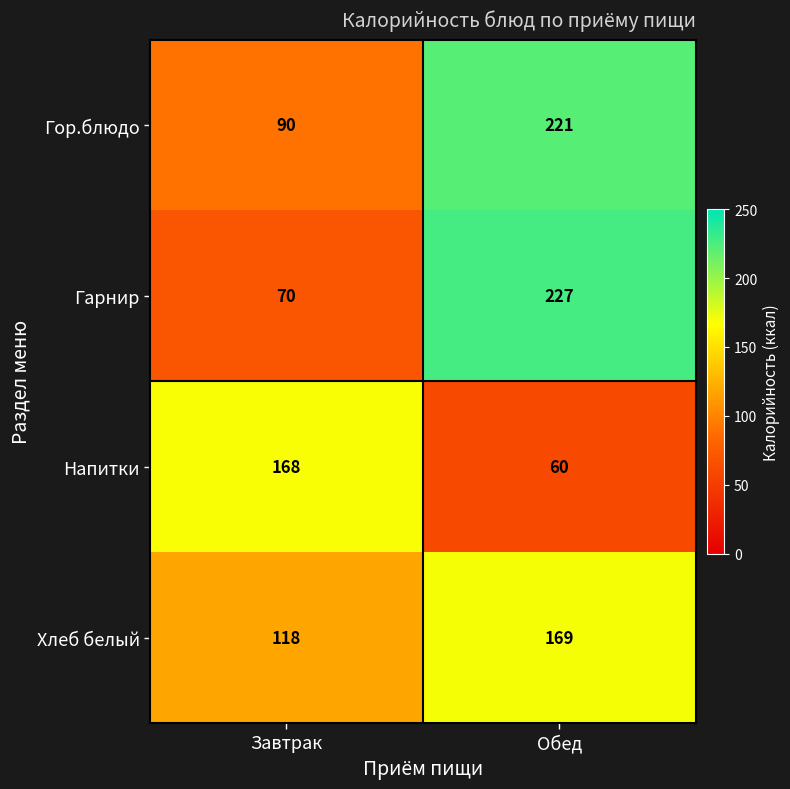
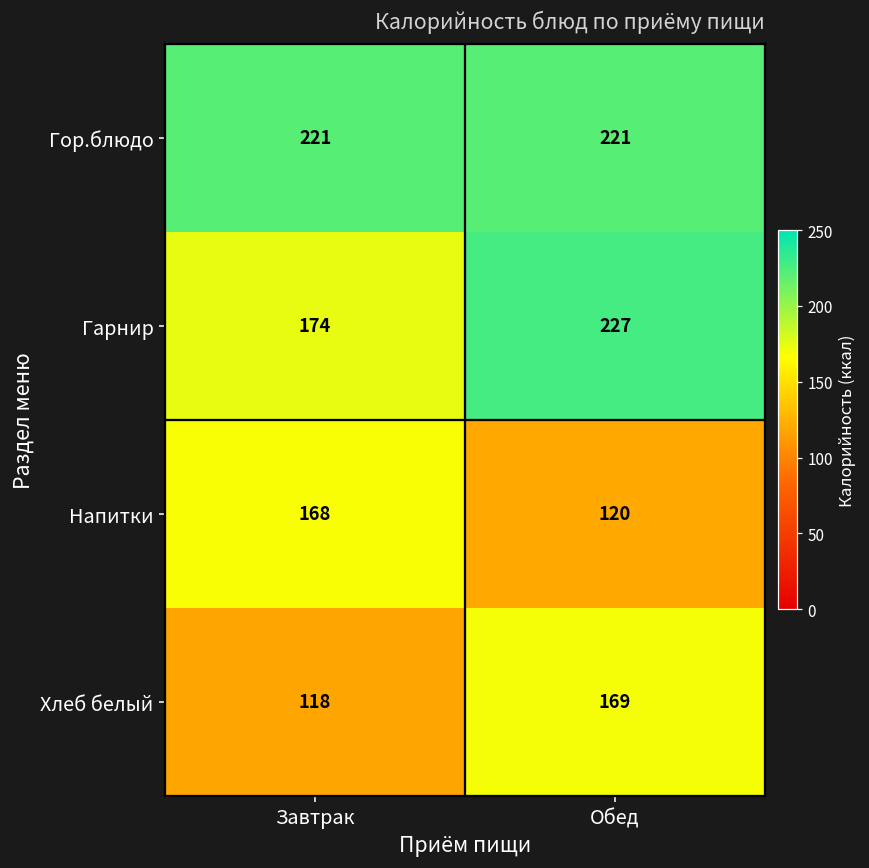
Гор.блюдо, Завтрак: 90 -> 221
Гарнир, Завтрак: 70 -> 174
Напитки, Обед: 60 -> 120
